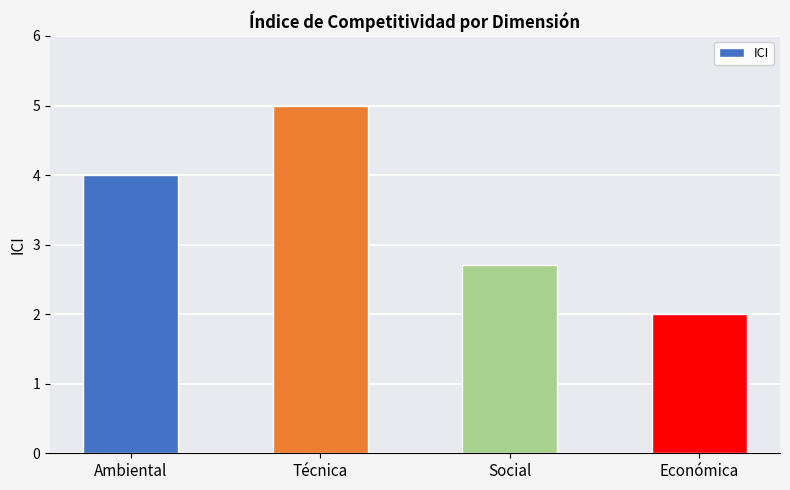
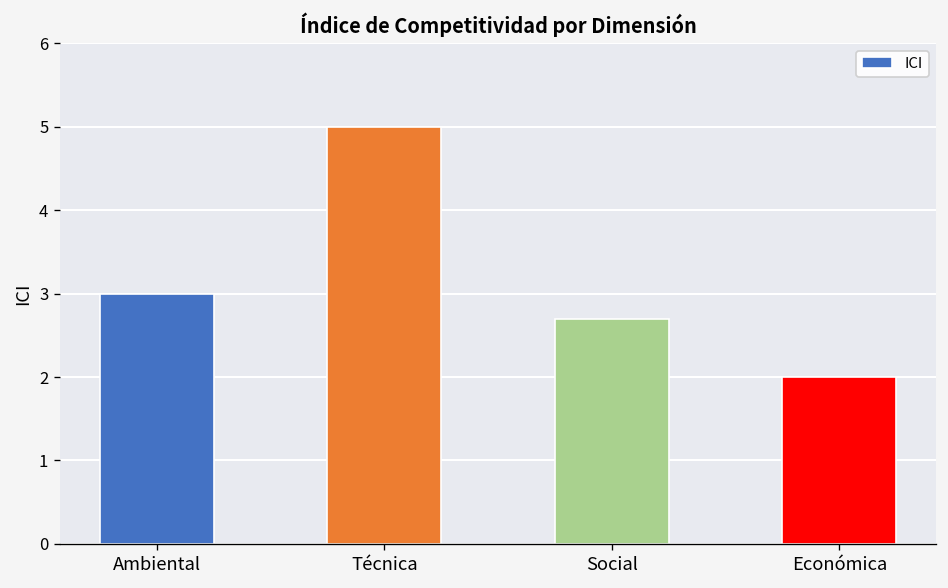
Ambiental: 4 -> 3
